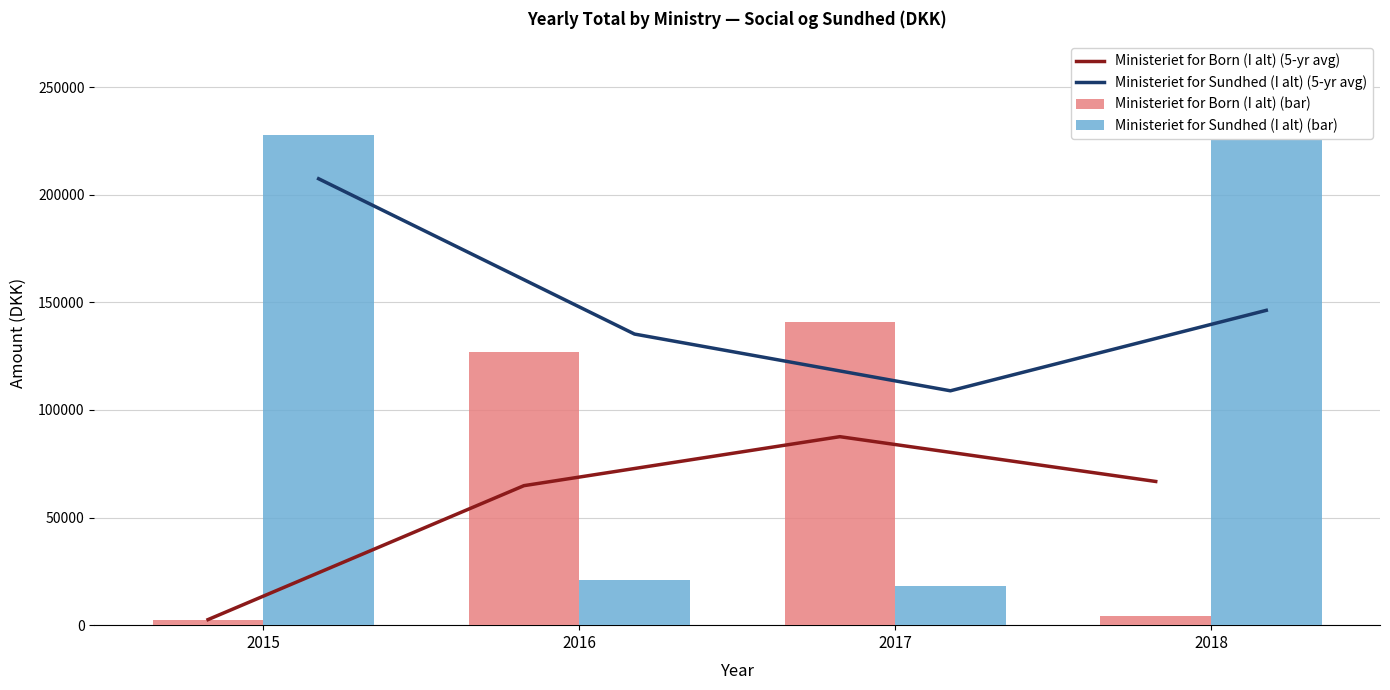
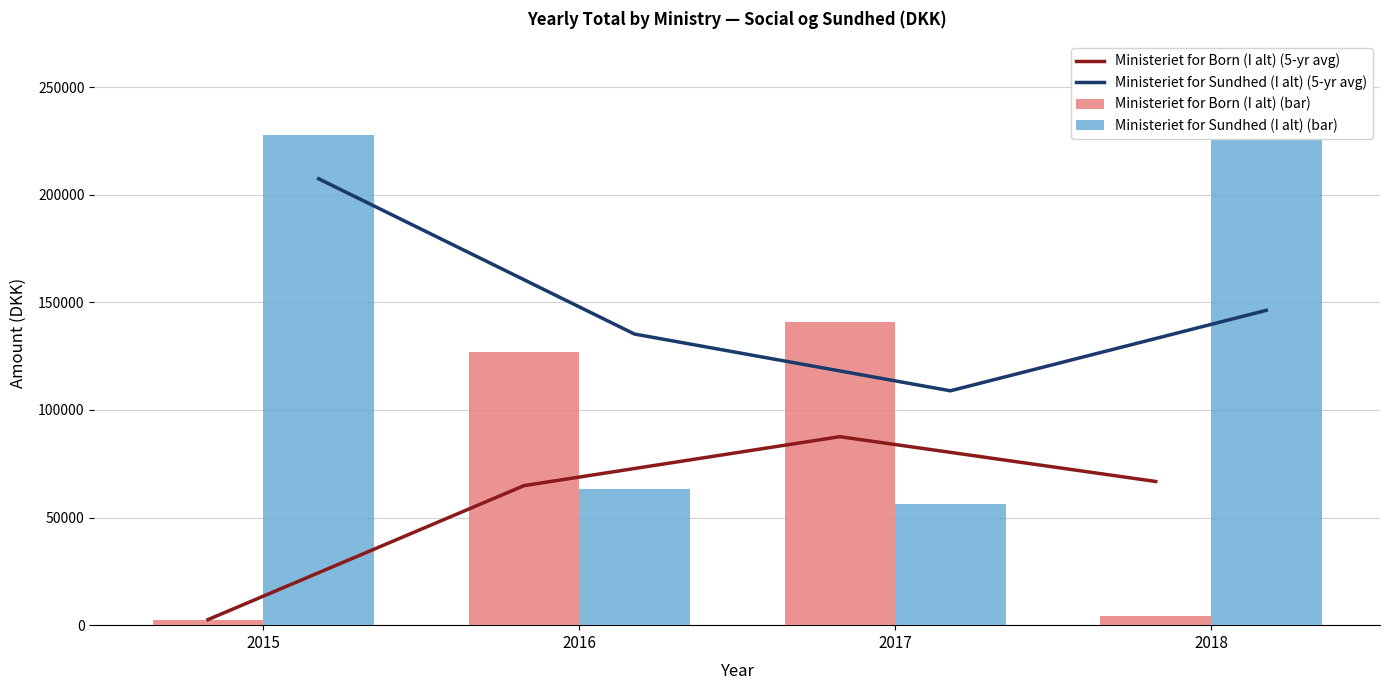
Ministeriet for Sundhed (I alt) (bar), 2016: 21000 -> 63000
Ministeriet for Sundhed (I alt) (bar), 2017: 18000 -> 56000
